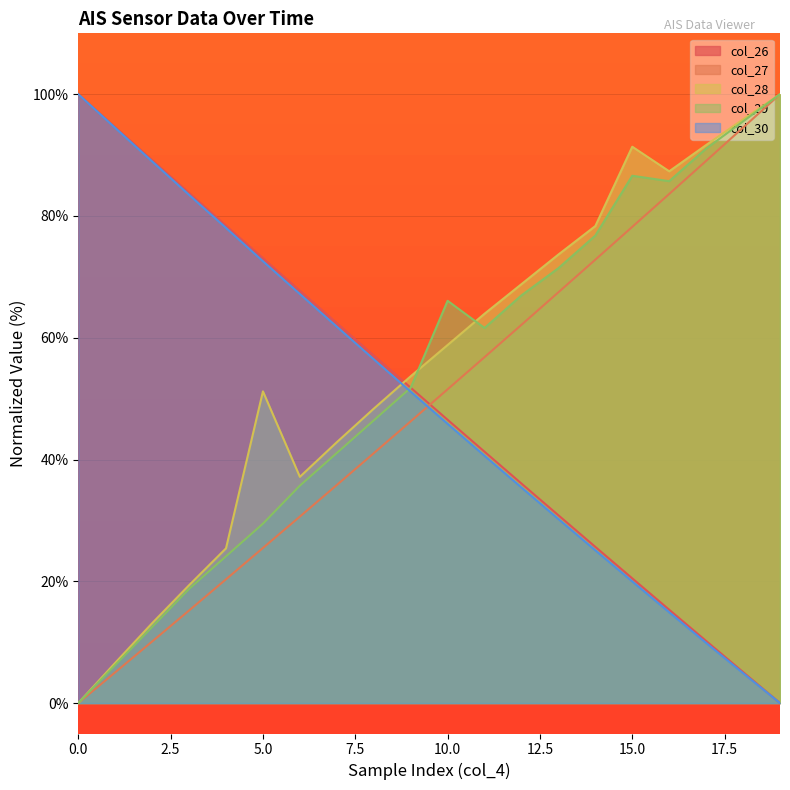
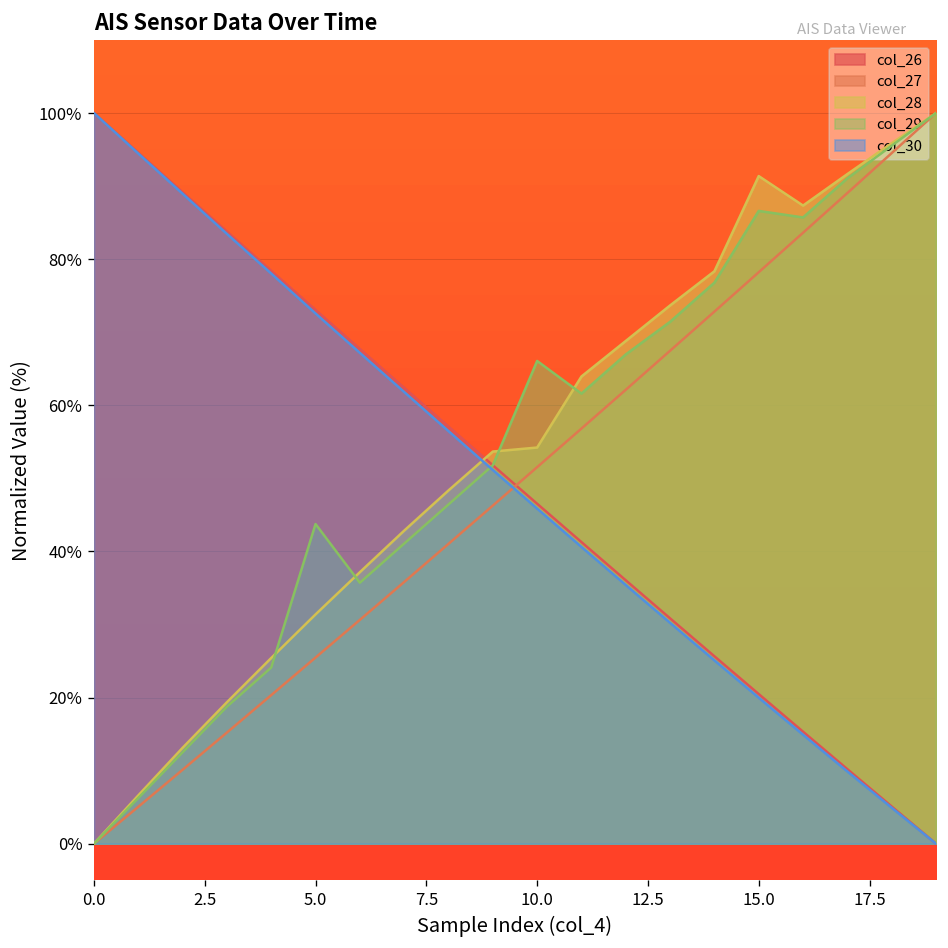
col_28, 5.0: 51% -> 31%
col_29, 5.0: 29% -> 44%
col_28, 10.0: 59% -> 54%
